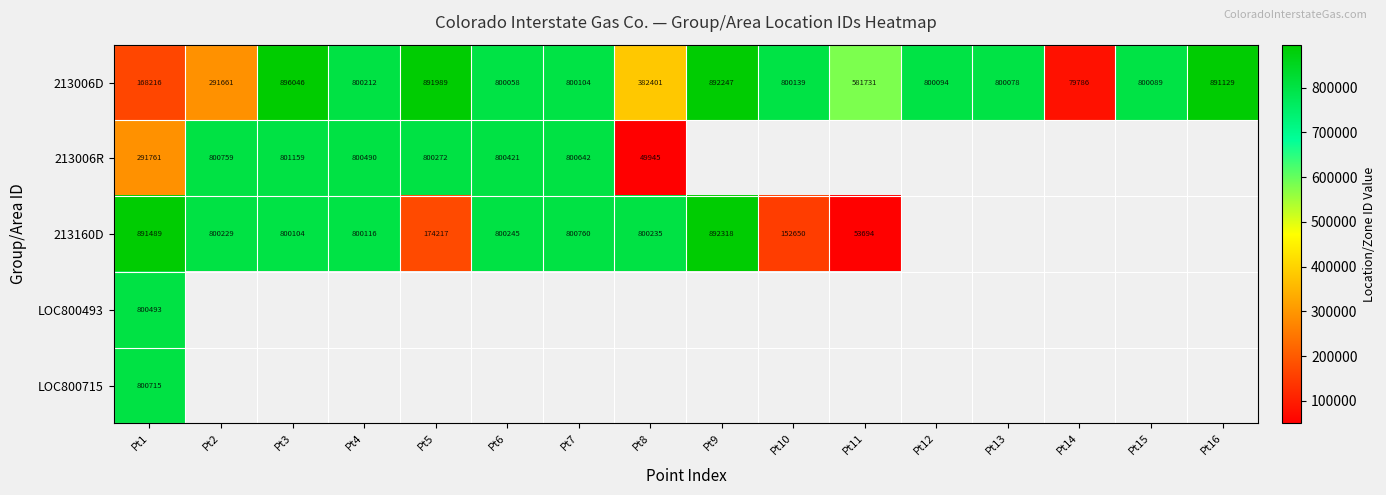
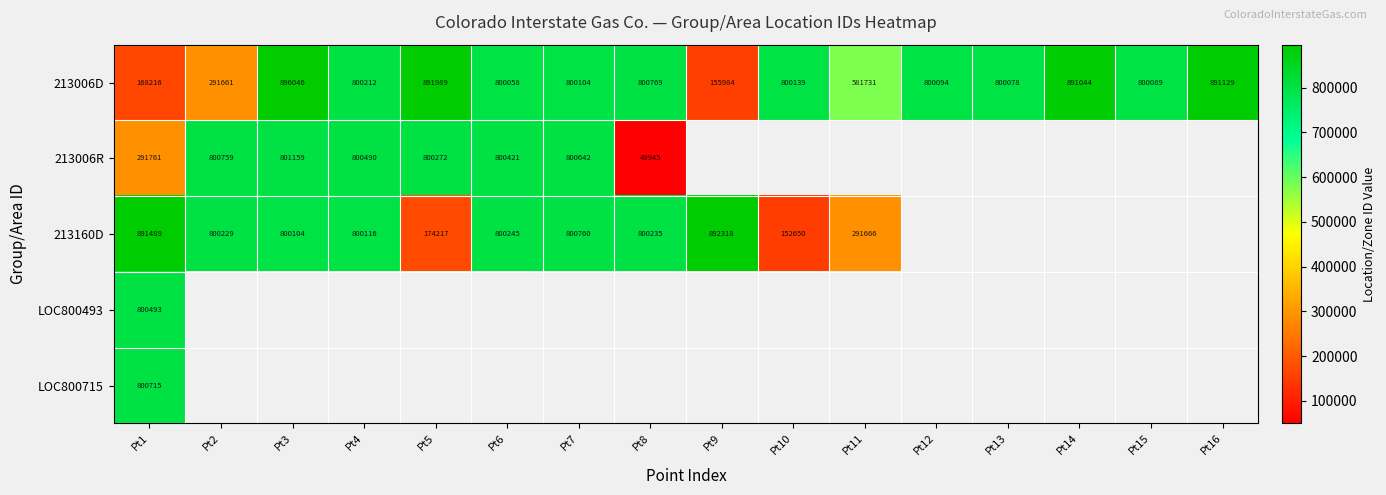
213006D, Pt8: 382401 -> 800769
213006D, Pt9: 892247 -> 155984
213006D, Pt14: 79786 -> 891044
213160D, Pt11: 53694 -> 291666
